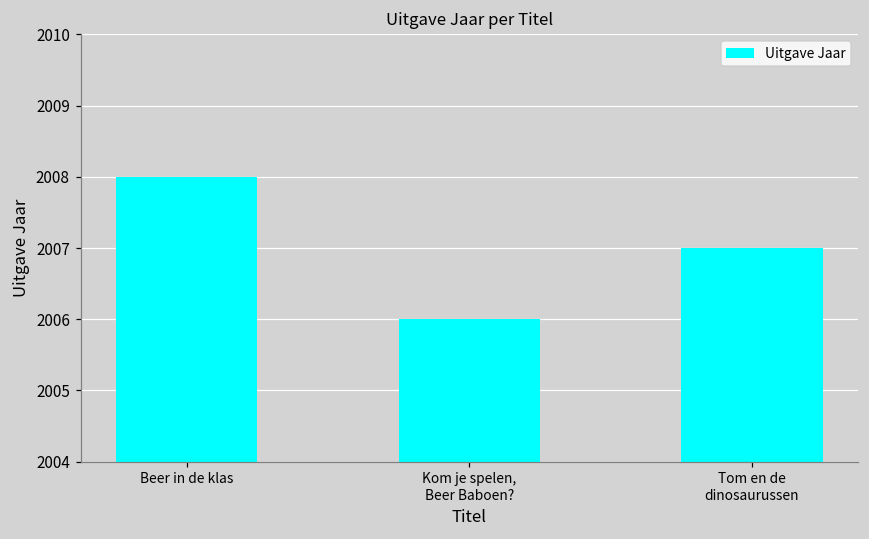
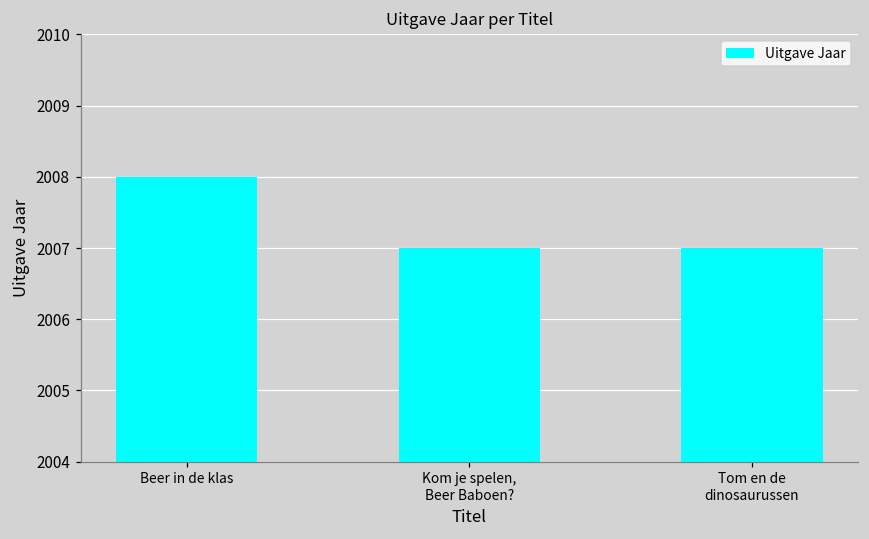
Kom je spelen, Beer Baboen?: 2006 -> 2007
